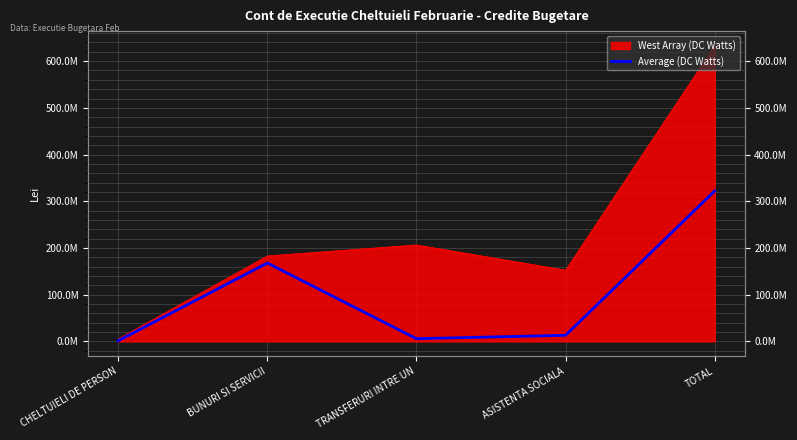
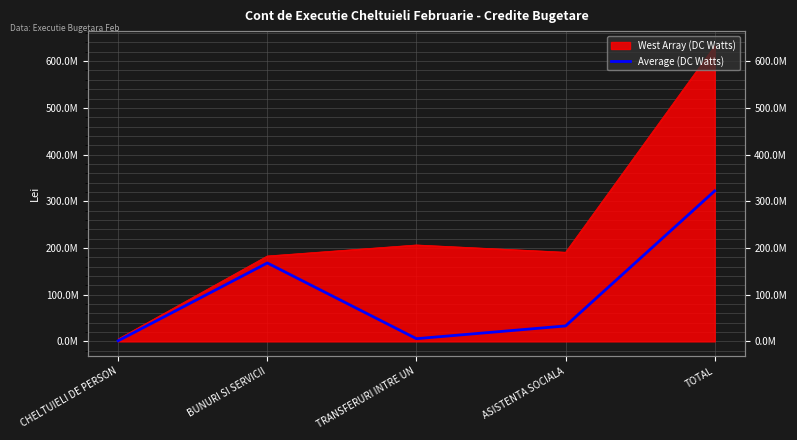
West Array (DC Watts), ASISTENTA SOCIALA: 150000000 -> 190000000
Average (DC Watts), ASISTENTA SOCIALA: 10000000 -> 30000000
